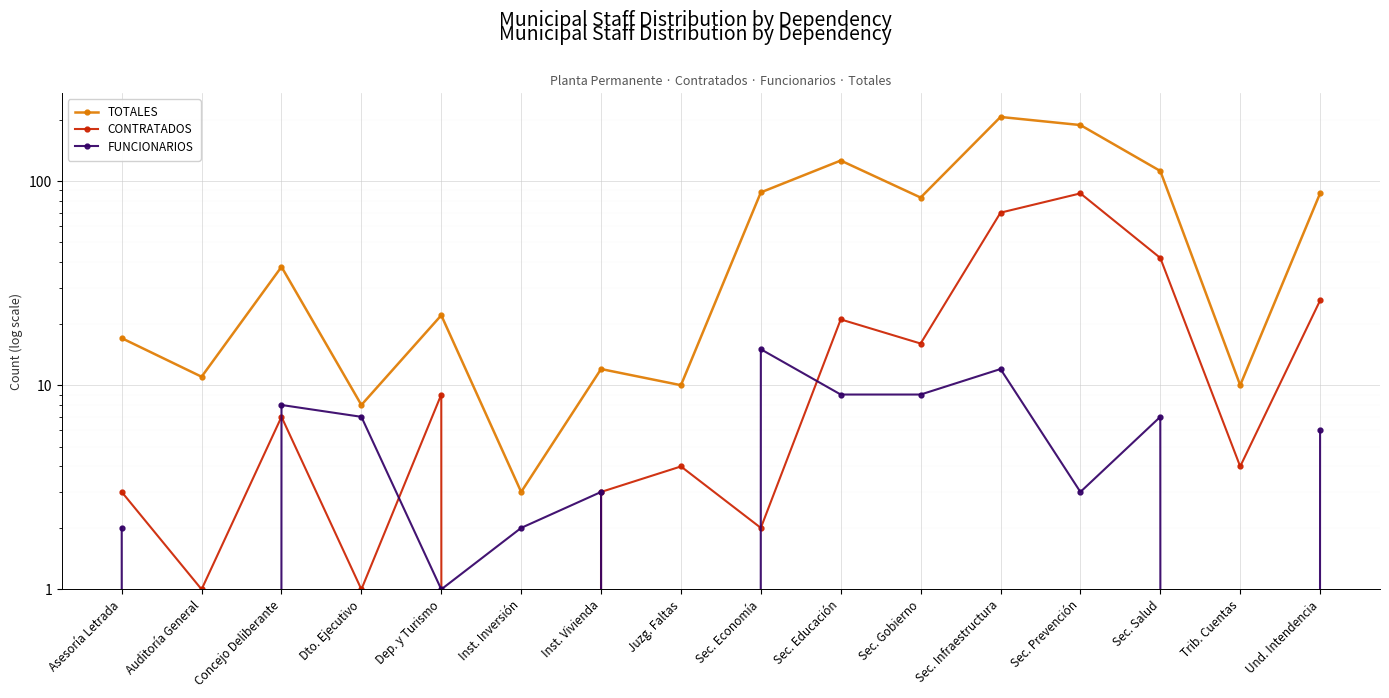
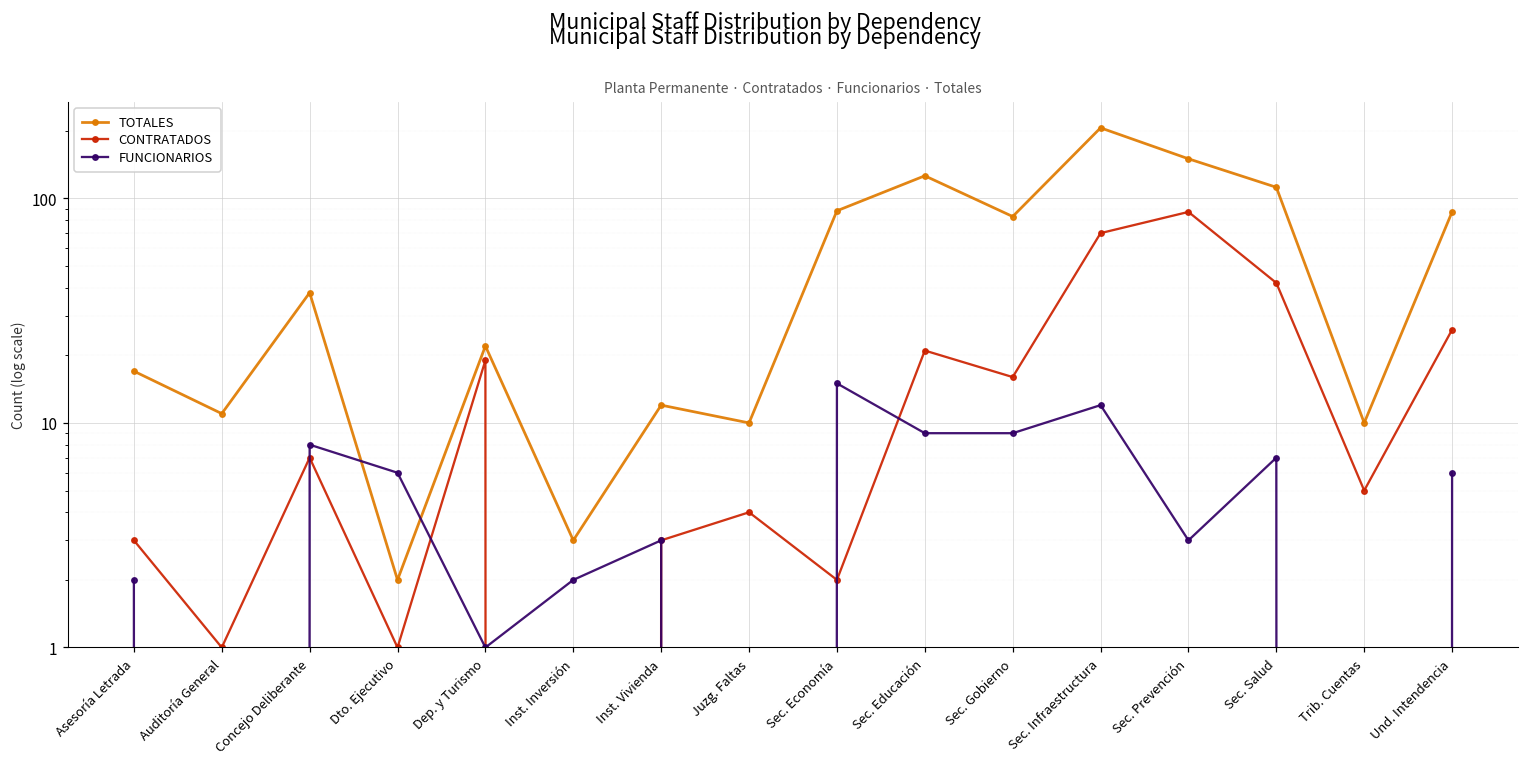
TOTALES, Dto. Ejecutivo: 8 -> 2
FUNCIONARIOS, Dto. Ejecutivo: 7 -> 6
CONTRATADOS, Dep. y Turismo: 9 -> 19
TOTALES, Sec. Prevención: 190 -> 150
CONTRATADOS, Trib. Cuentas: 4 -> 5
